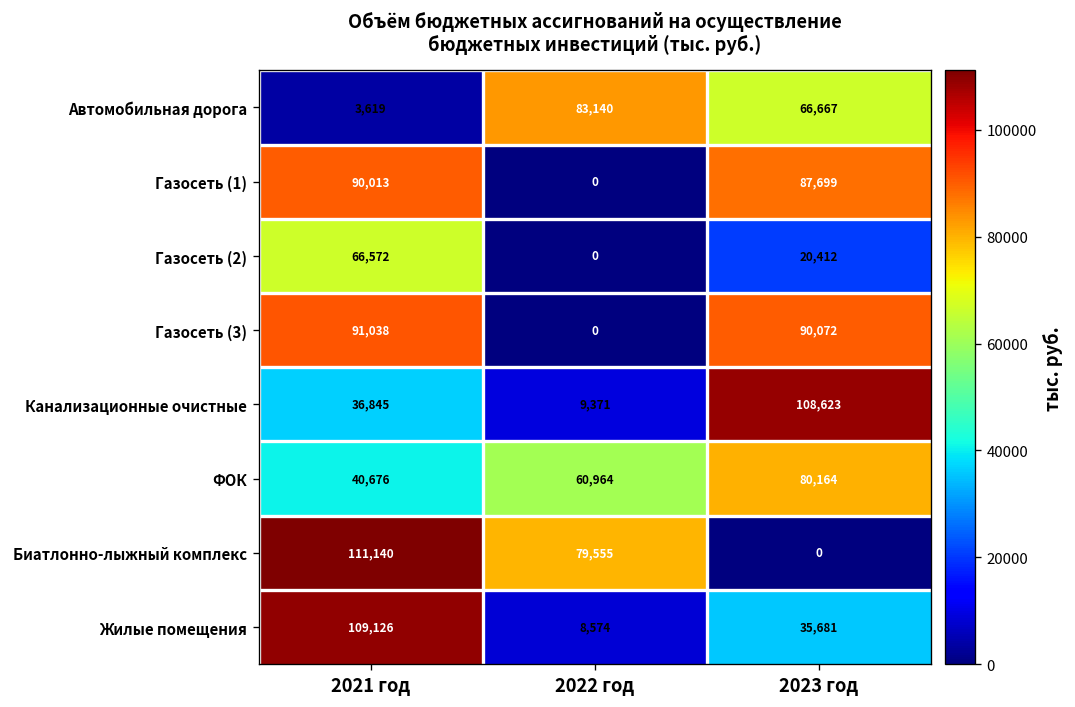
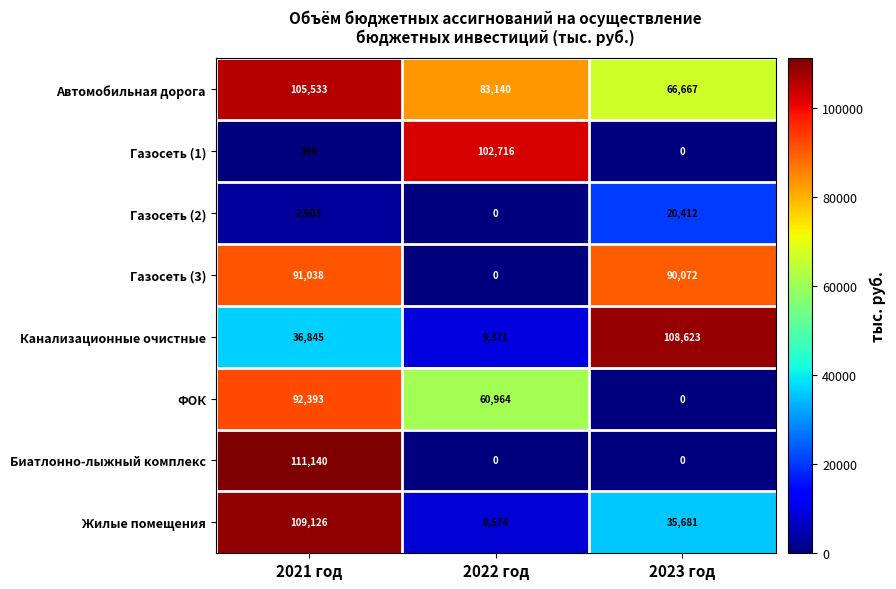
Автомобильная дорога, 2021 год: 3,619 -> 105,533
Газосеть (1), 2021 год: 90,013 -> 346
Газосеть (1), 2022 год: 0 -> 102,716
Газосеть (1), 2023 год: 87,699 -> 0
Газосеть (2), 2021 год: 66,572 -> 2,903
ФОК, 2021 год: 40,676 -> 92,393
ФОК, 2023 год: 80,164 -> 0
Биатлонно-лыжный комплекс, 2022 год: 79,555 -> 0
